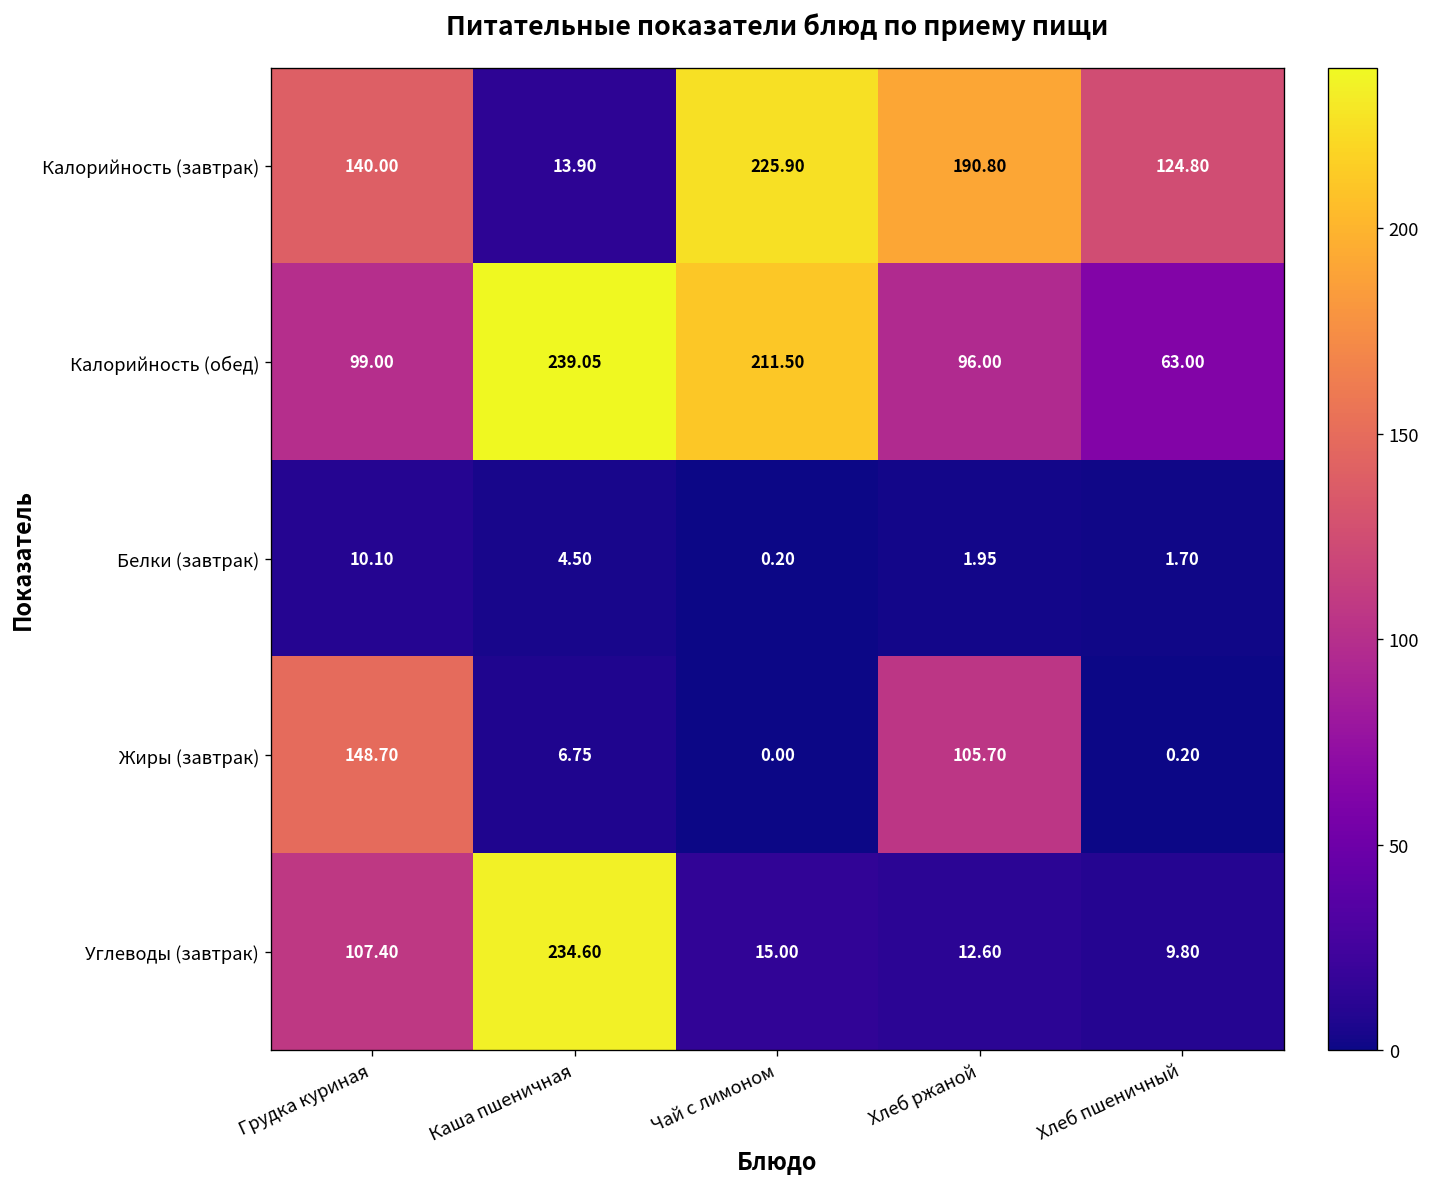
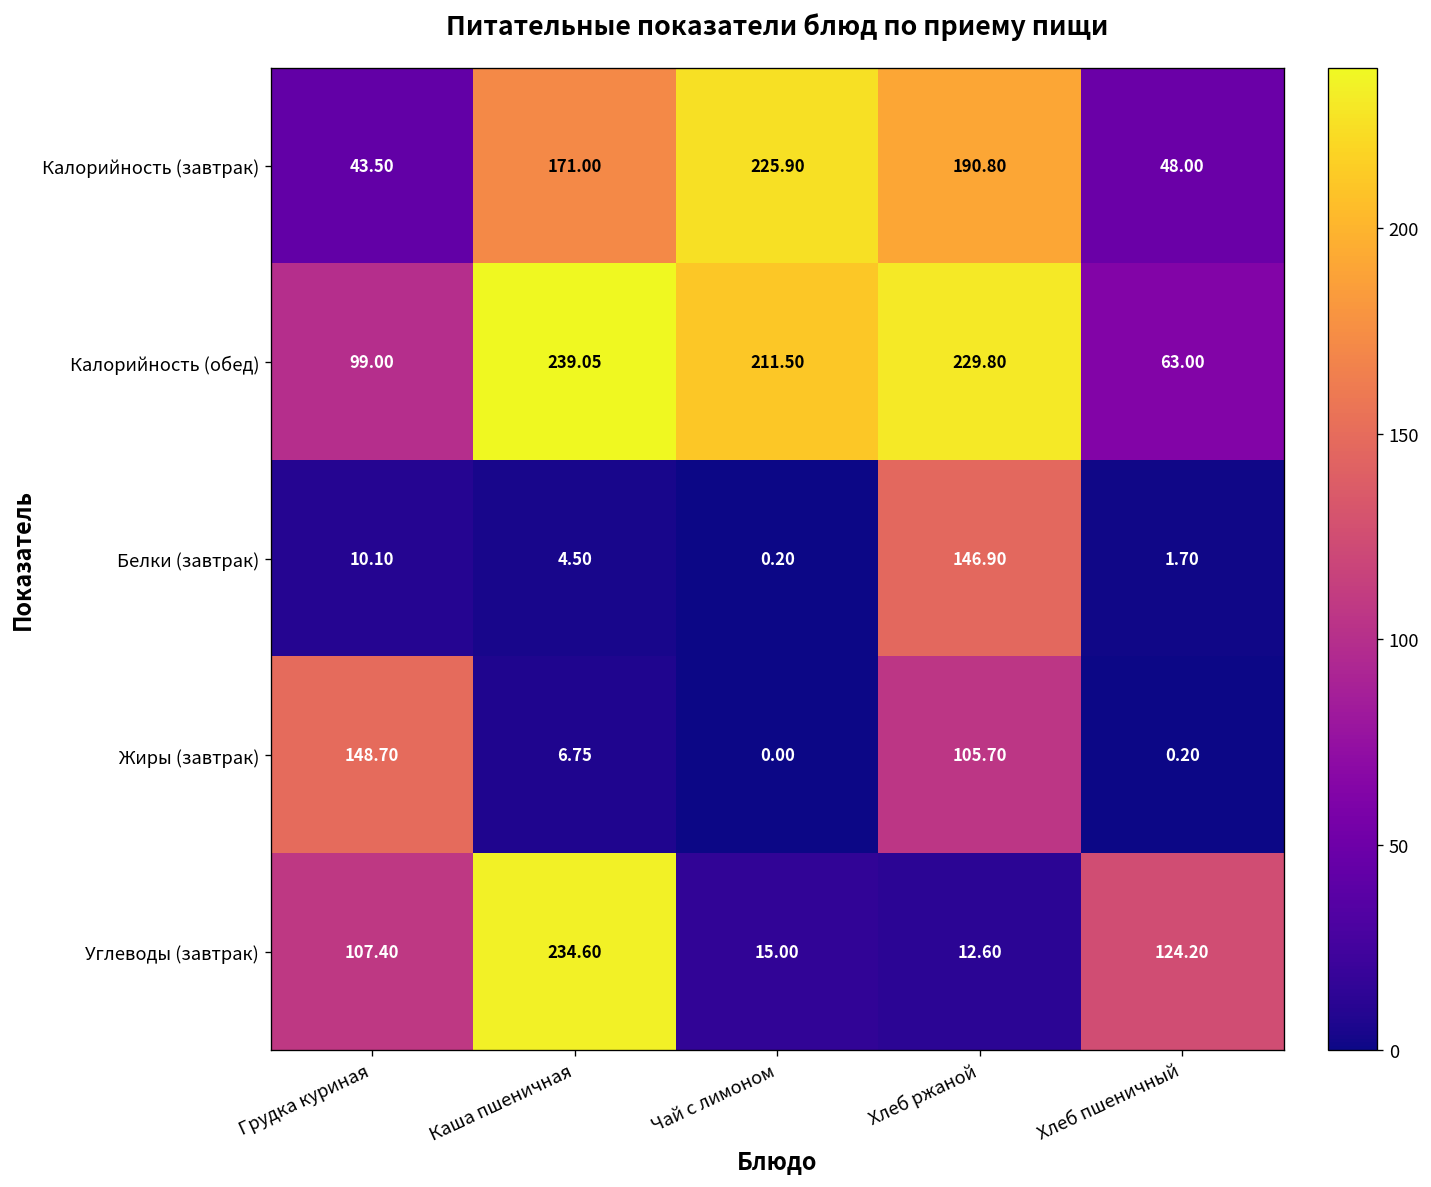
Калорийность (завтрак), Грудка куриная: 140.00 -> 43.50
Калорийность (завтрак), Каша пшеничная: 13.90 -> 171.00
Калорийность (завтрак), Хлеб пшеничный: 124.80 -> 48.00
Калорийность (обед), Хлеб ржаной: 96.00 -> 229.80
Белки (завтрак), Хлеб ржаной: 1.95 -> 146.90
Углеводы (завтрак), Хлеб пшеничный: 9.80 -> 124.20
